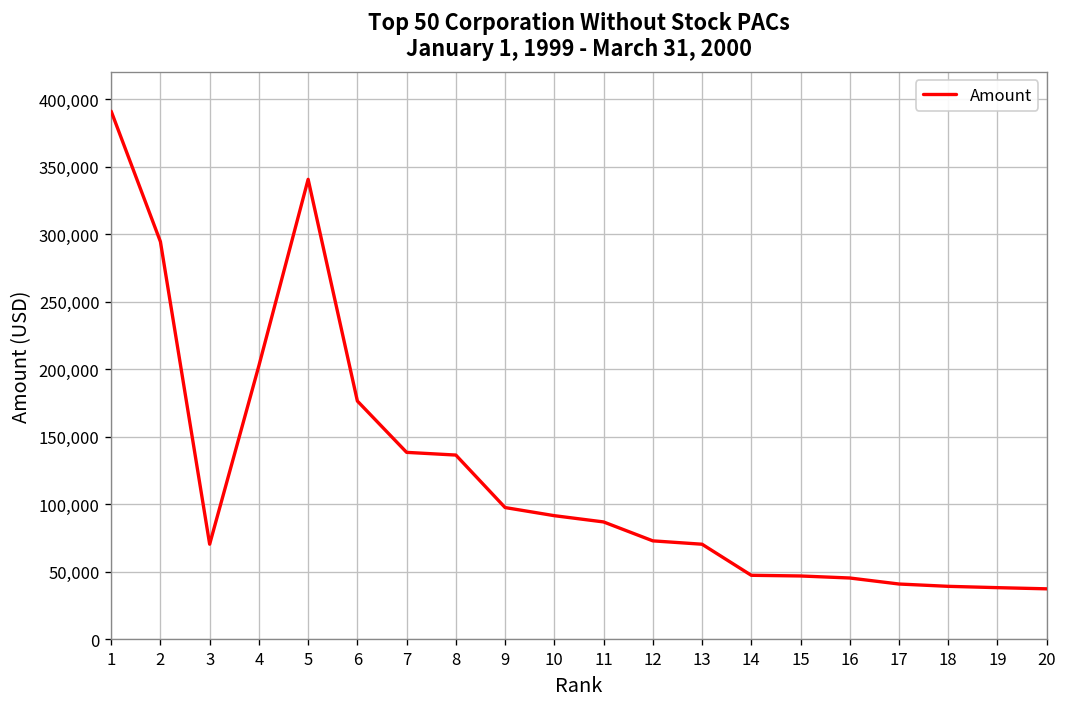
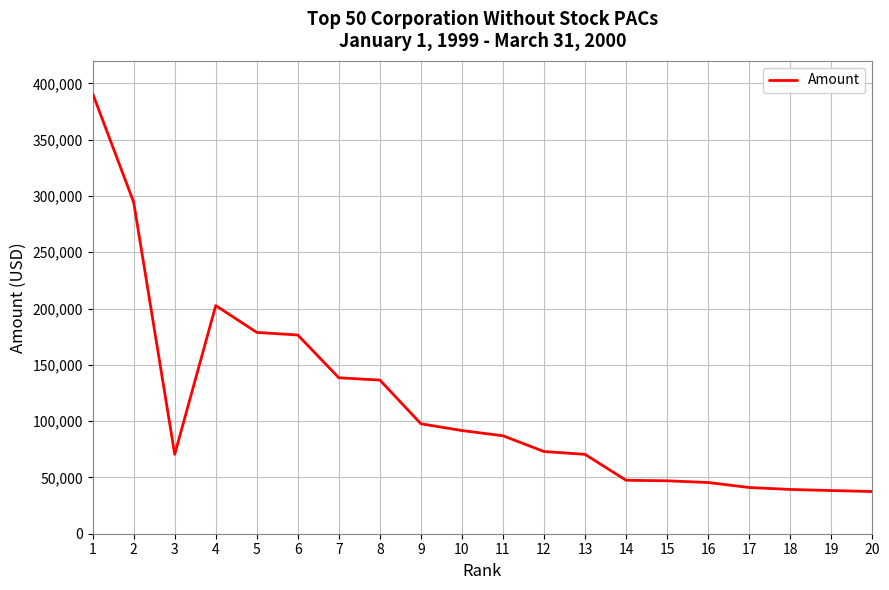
5: 341,000 -> 179,000
